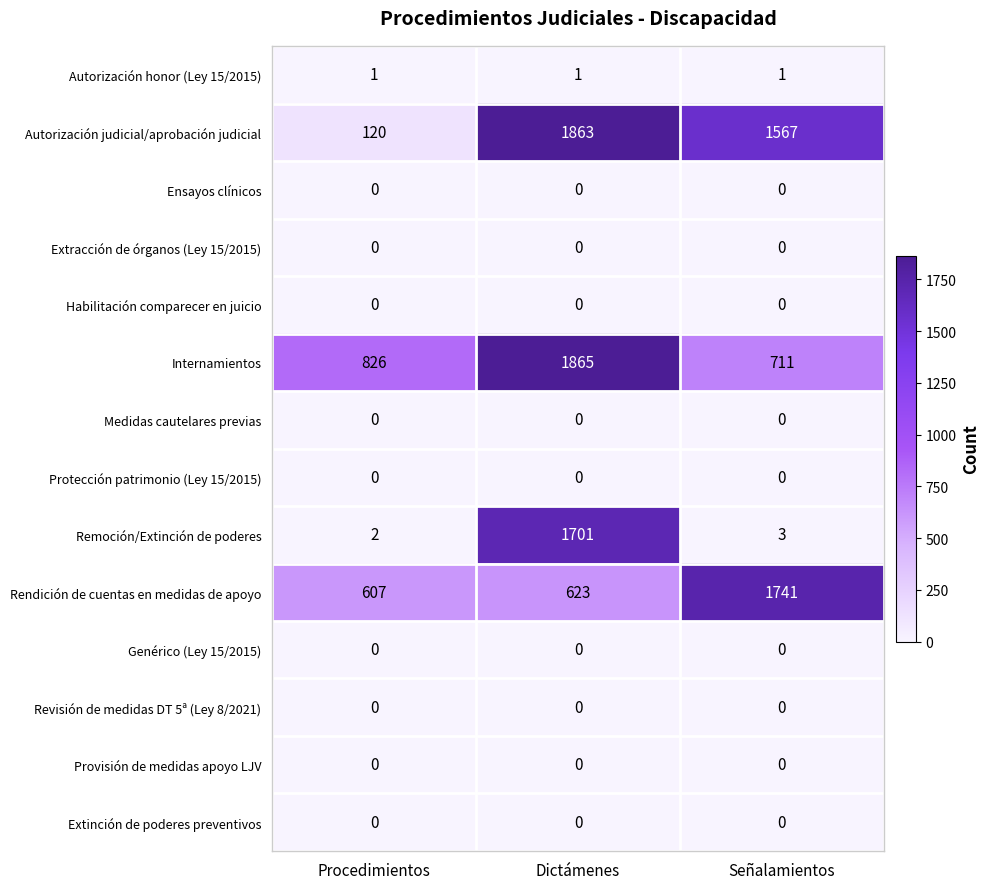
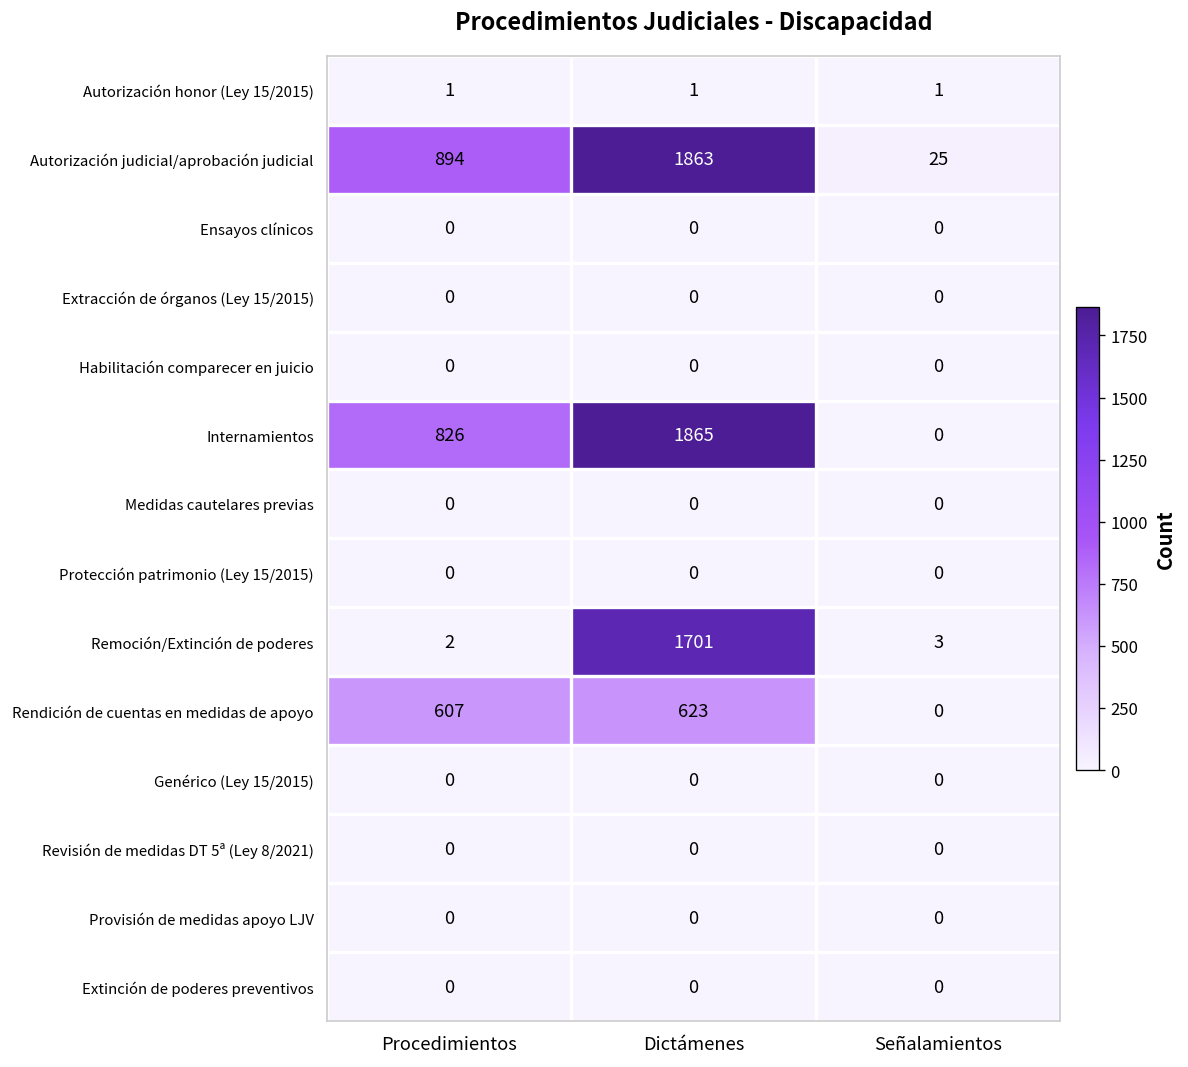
Autorización judicial/aprobación judicial, Procedimientos: 120 -> 894
Autorización judicial/aprobación judicial, Señalamientos: 1567 -> 25
Internamientos, Señalamientos: 711 -> 0
Rendición de cuentas en medidas de apoyo, Señalamientos: 1741 -> 0
